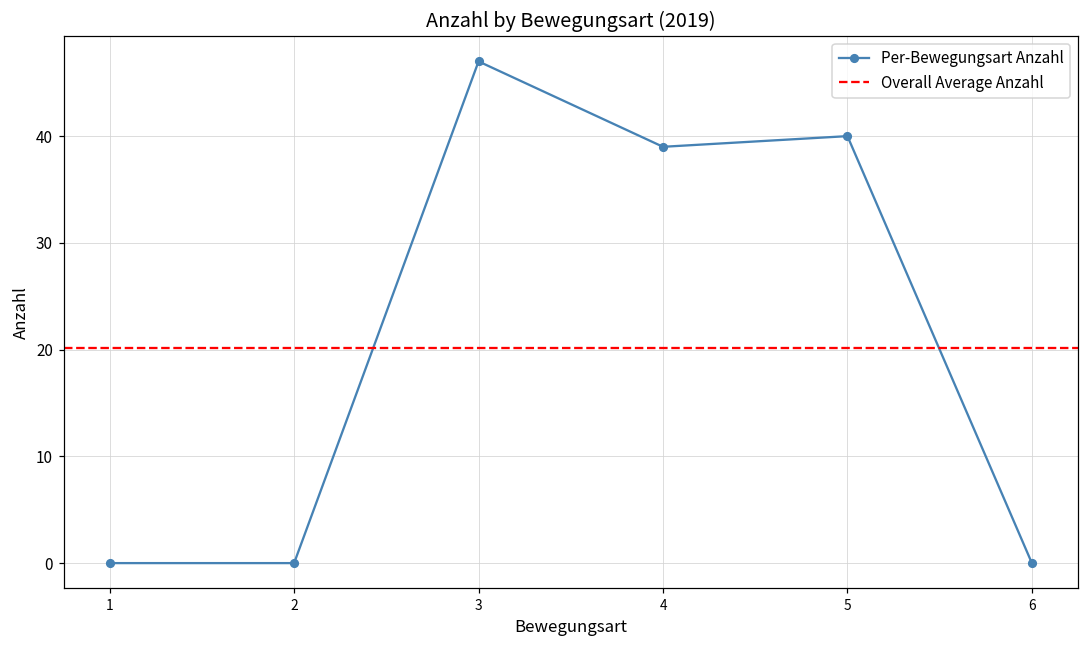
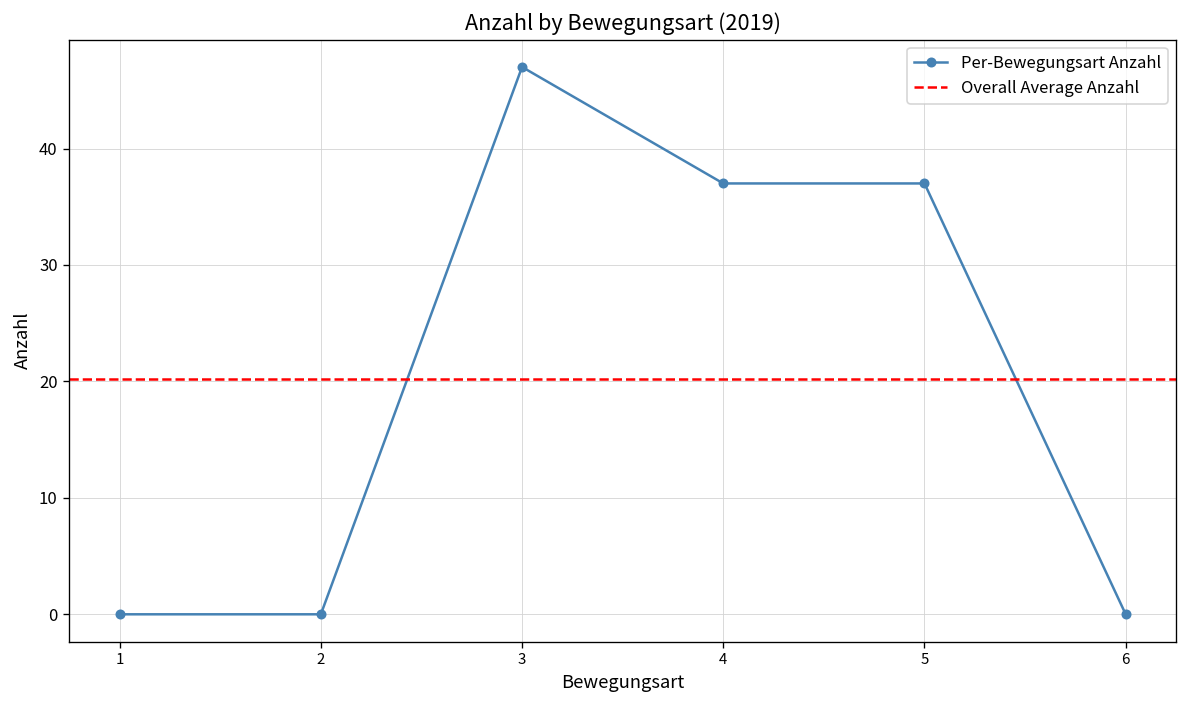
4: 39 -> 37
5: 40 -> 37
